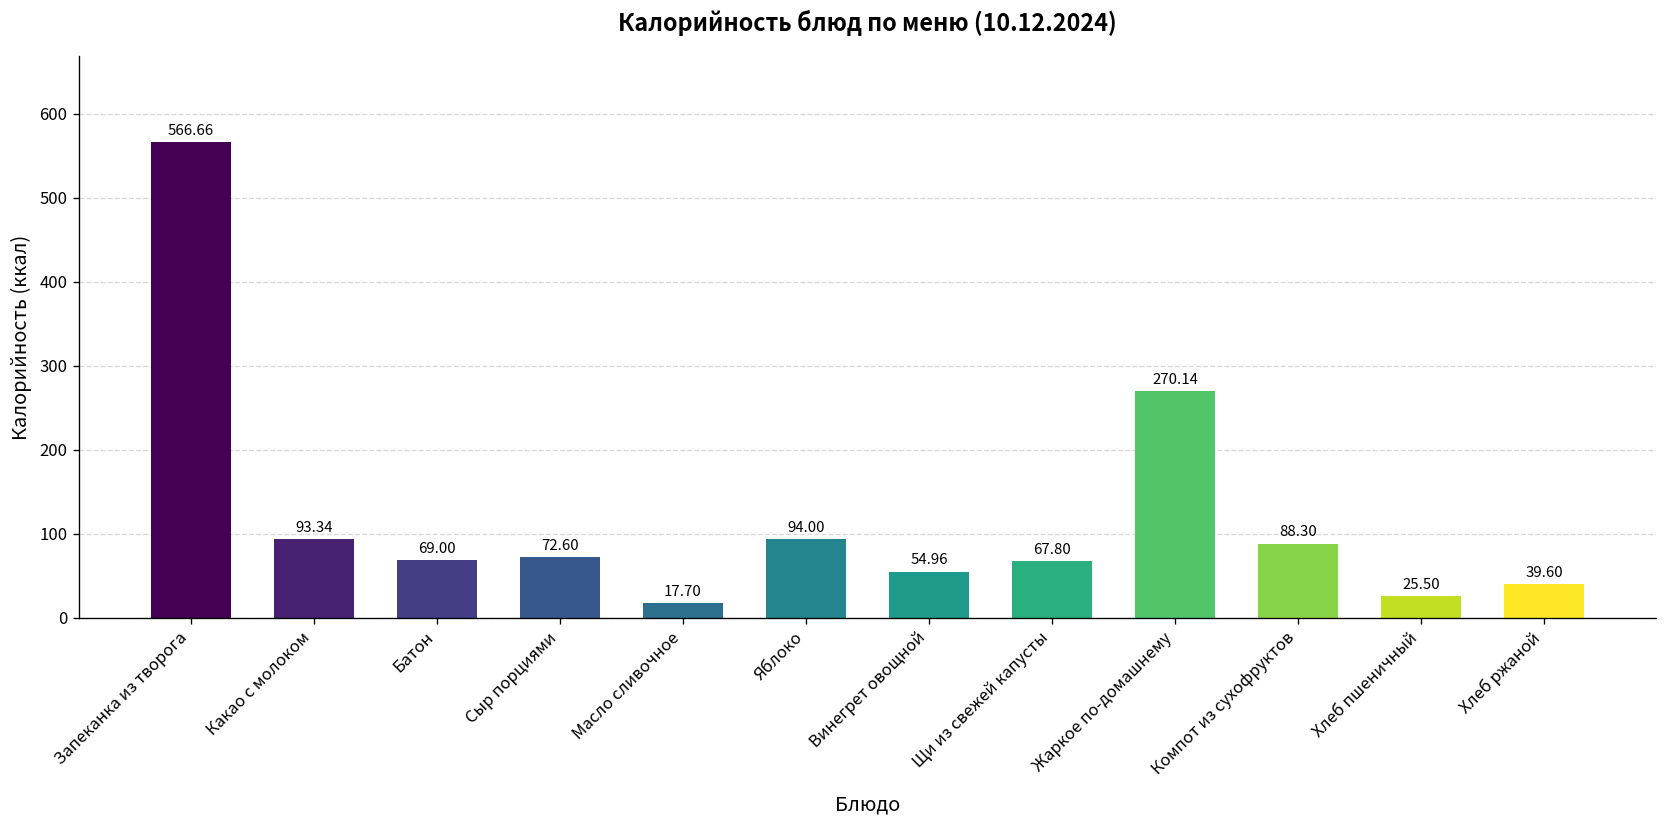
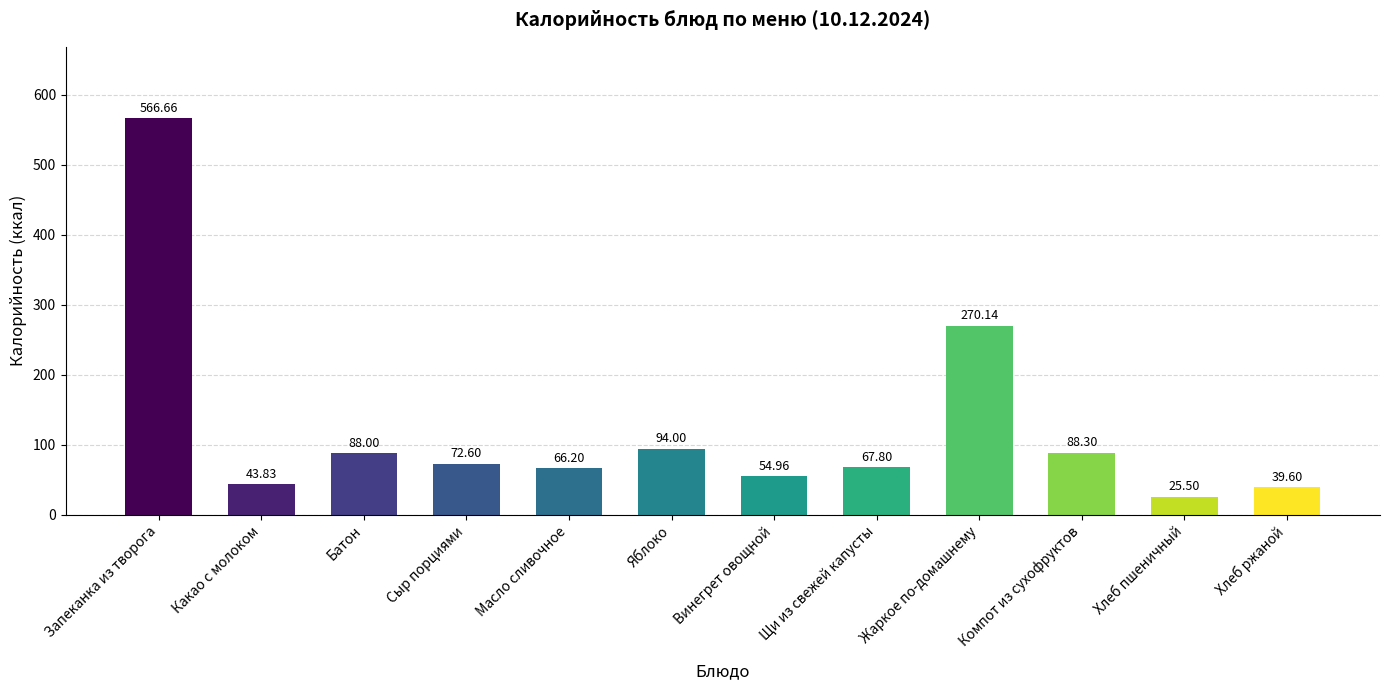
Какао с молоком: 93.34 -> 43.83
Батон: 69.00 -> 88.00
Масло сливочное: 17.70 -> 66.20
